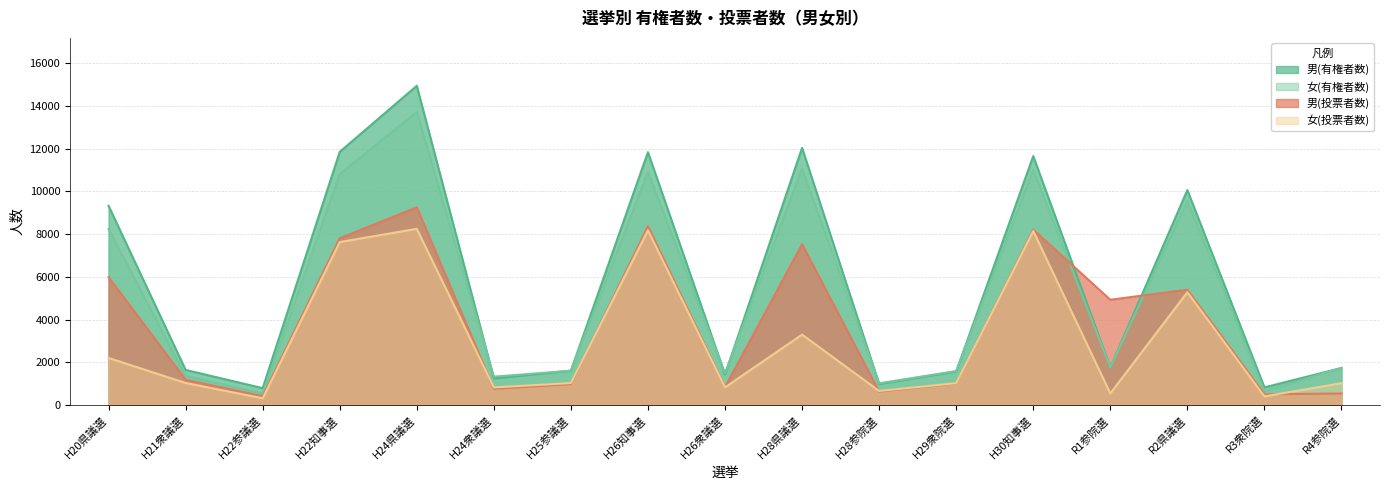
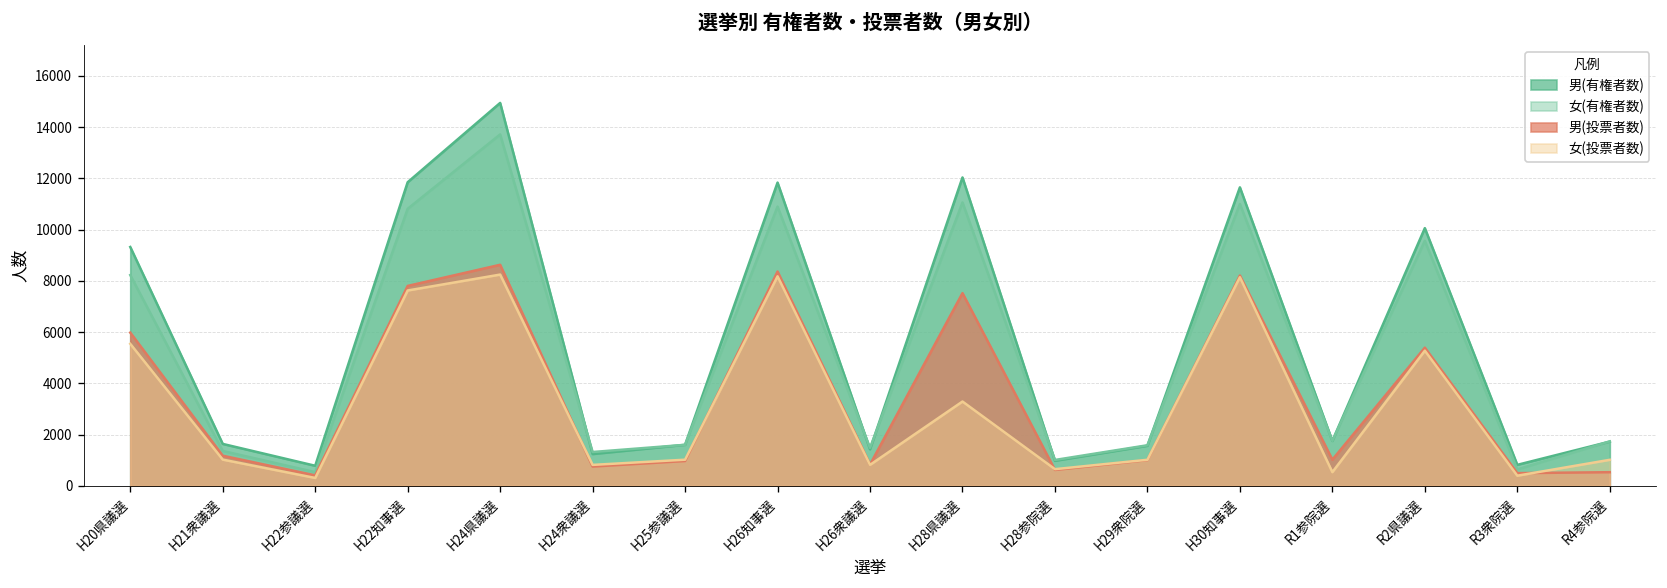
女(投票者数), H20県議選: 2200 -> 5500
男(投票者数), H24県議選: 9300 -> 8600
男(投票者数), R1参院選: 4900 -> 1000
